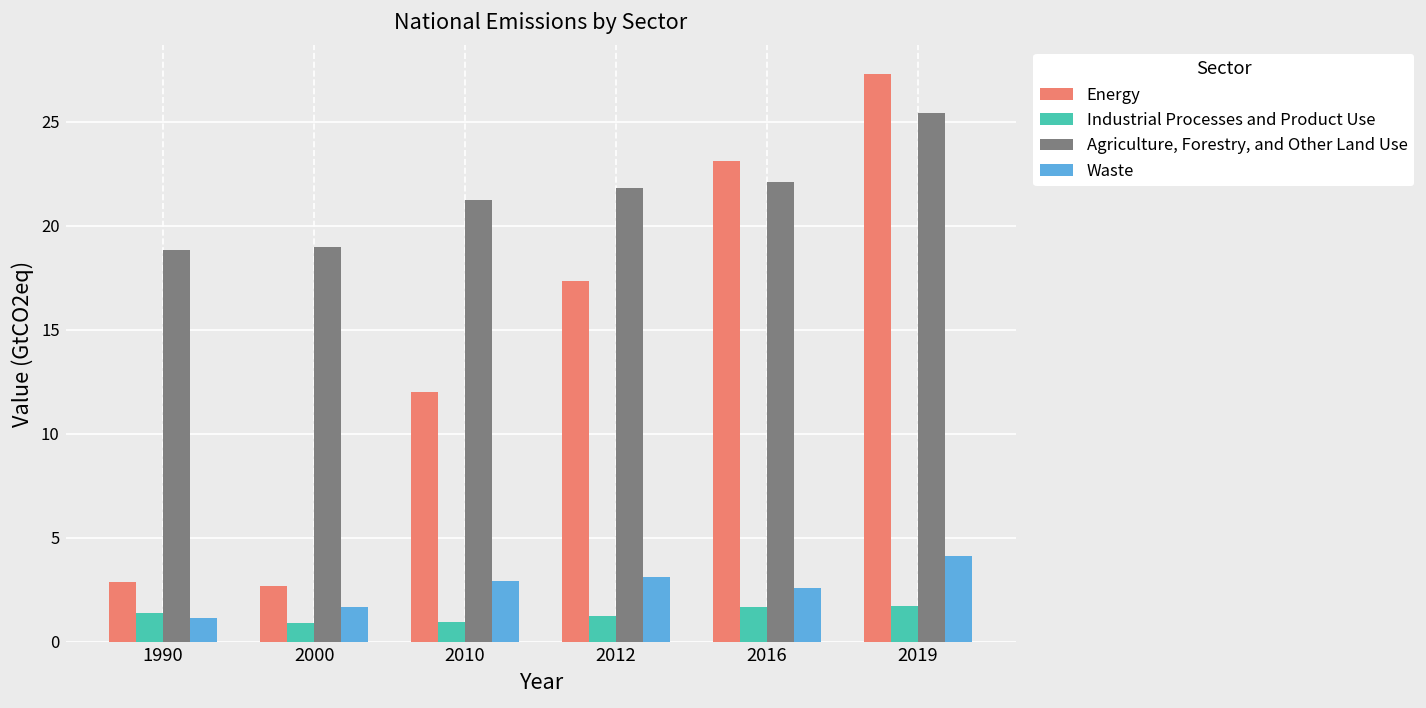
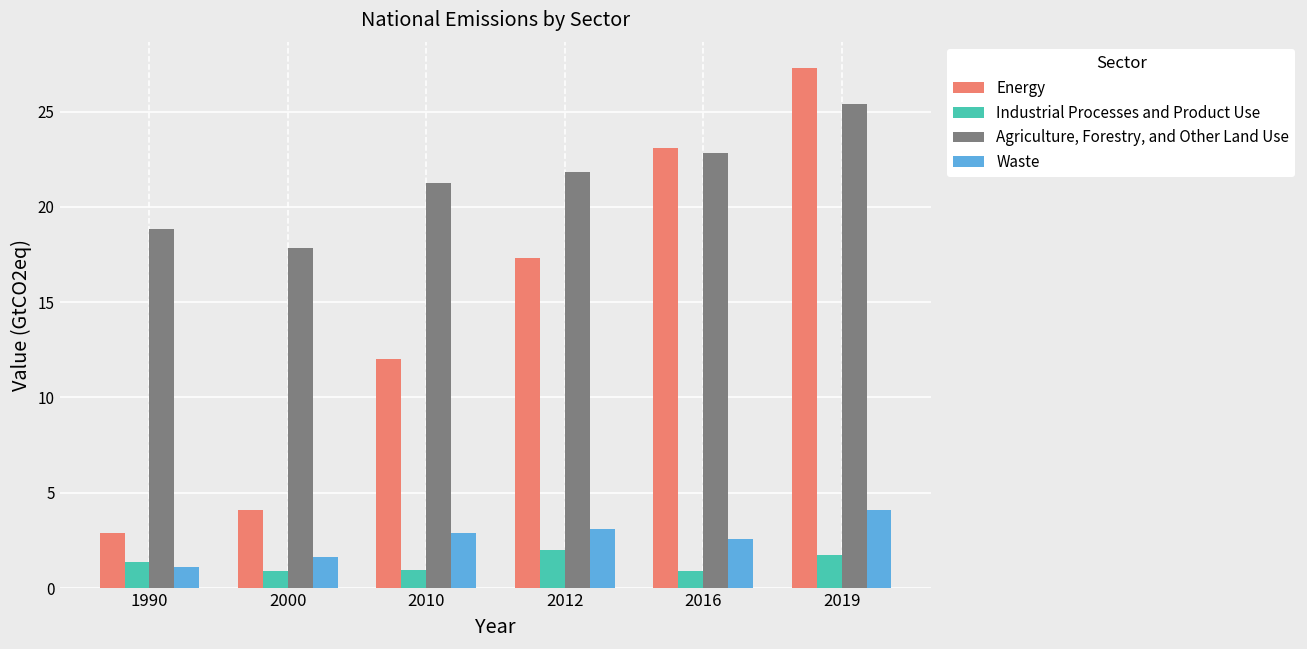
Energy, 2000: 2.7 -> 4.1
Agriculture, Forestry, and Other Land Use, 2000: 19.0 -> 17.8
Industrial Processes and Product Use, 2012: 1.2 -> 2.0
Industrial Processes and Product Use, 2016: 1.7 -> 0.9
Agriculture, Forestry, and Other Land Use, 2016: 22.1 -> 22.8
